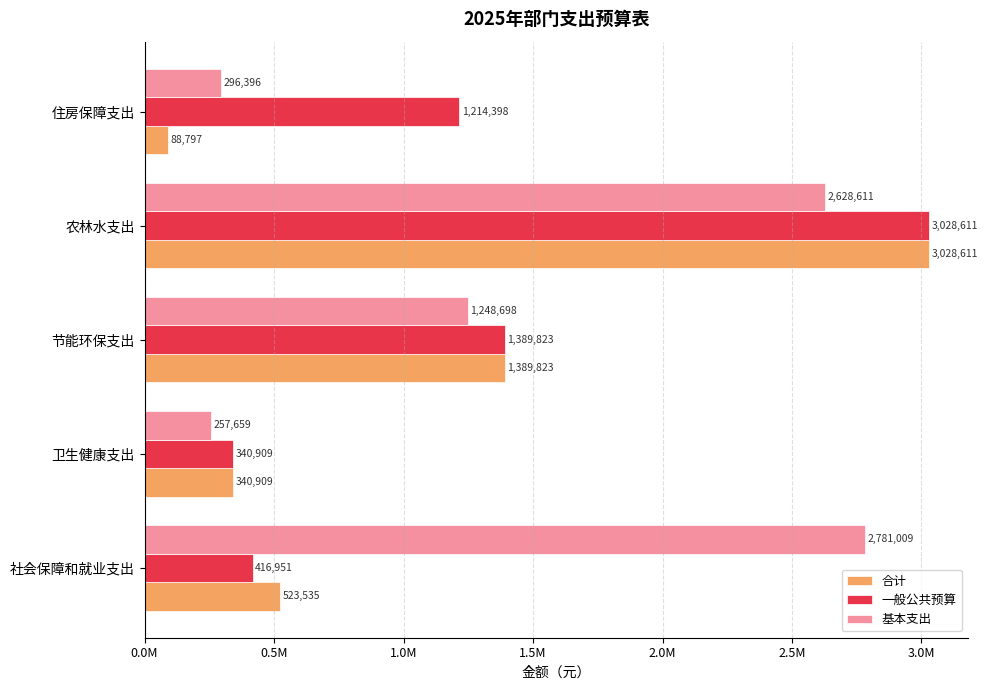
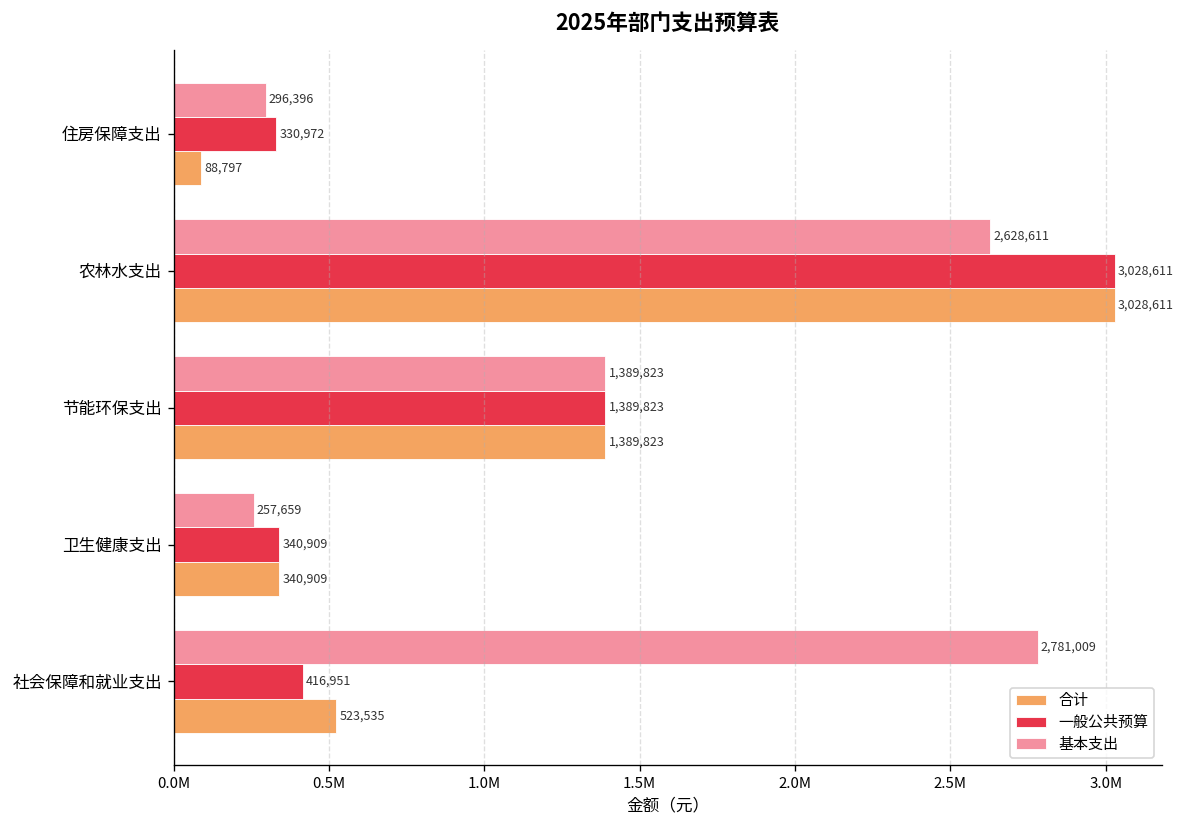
一般公共预算, 住房保障支出: 1,214,398 -> 330,972
基本支出, 节能环保支出: 1,248,698 -> 1,389,823
